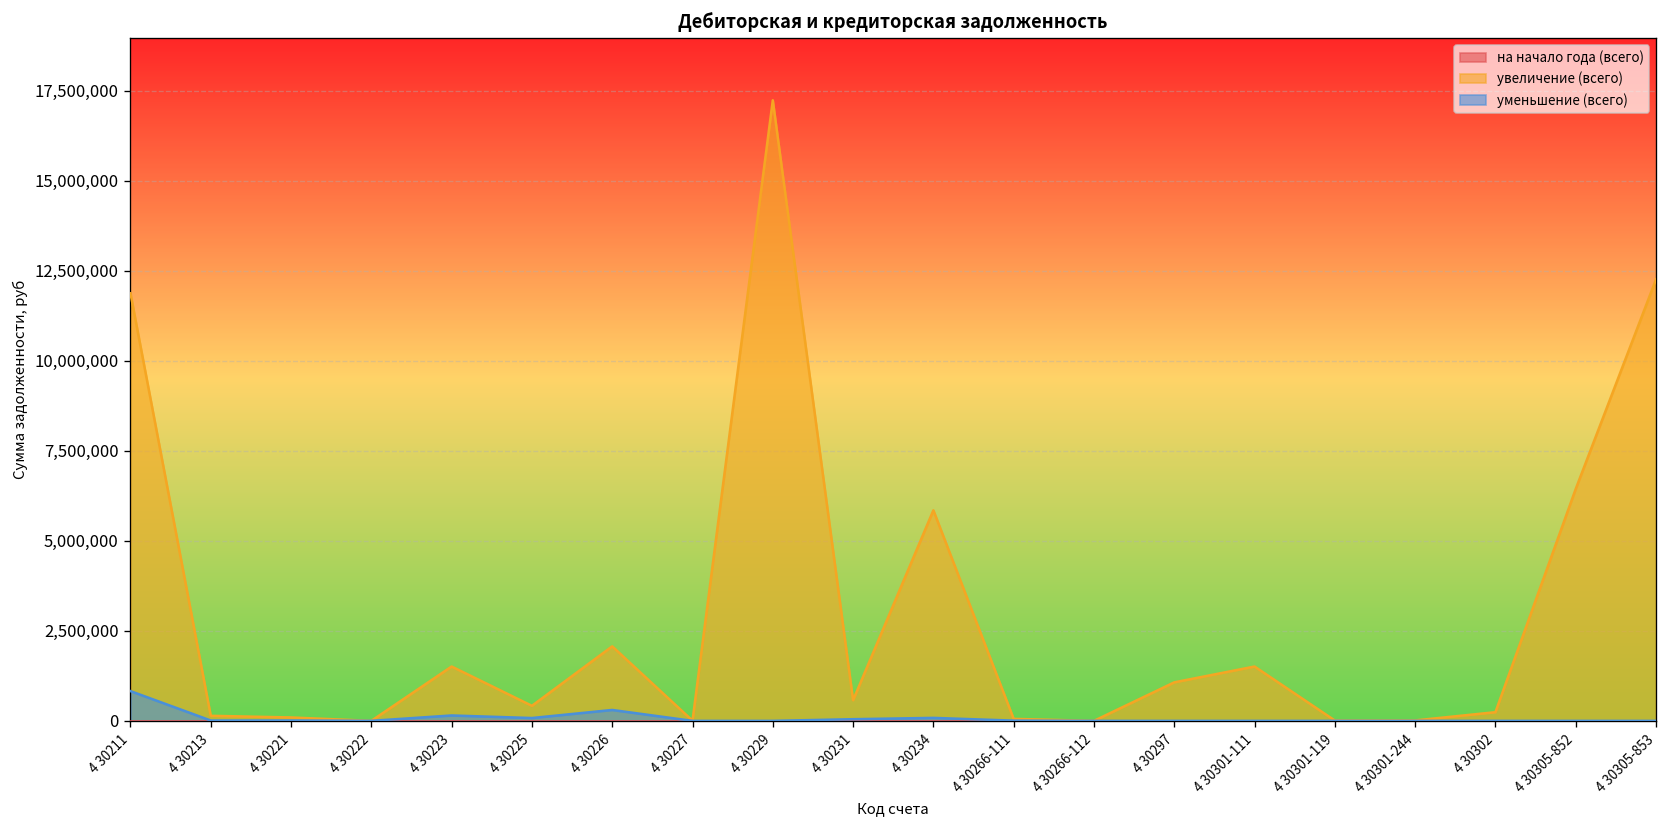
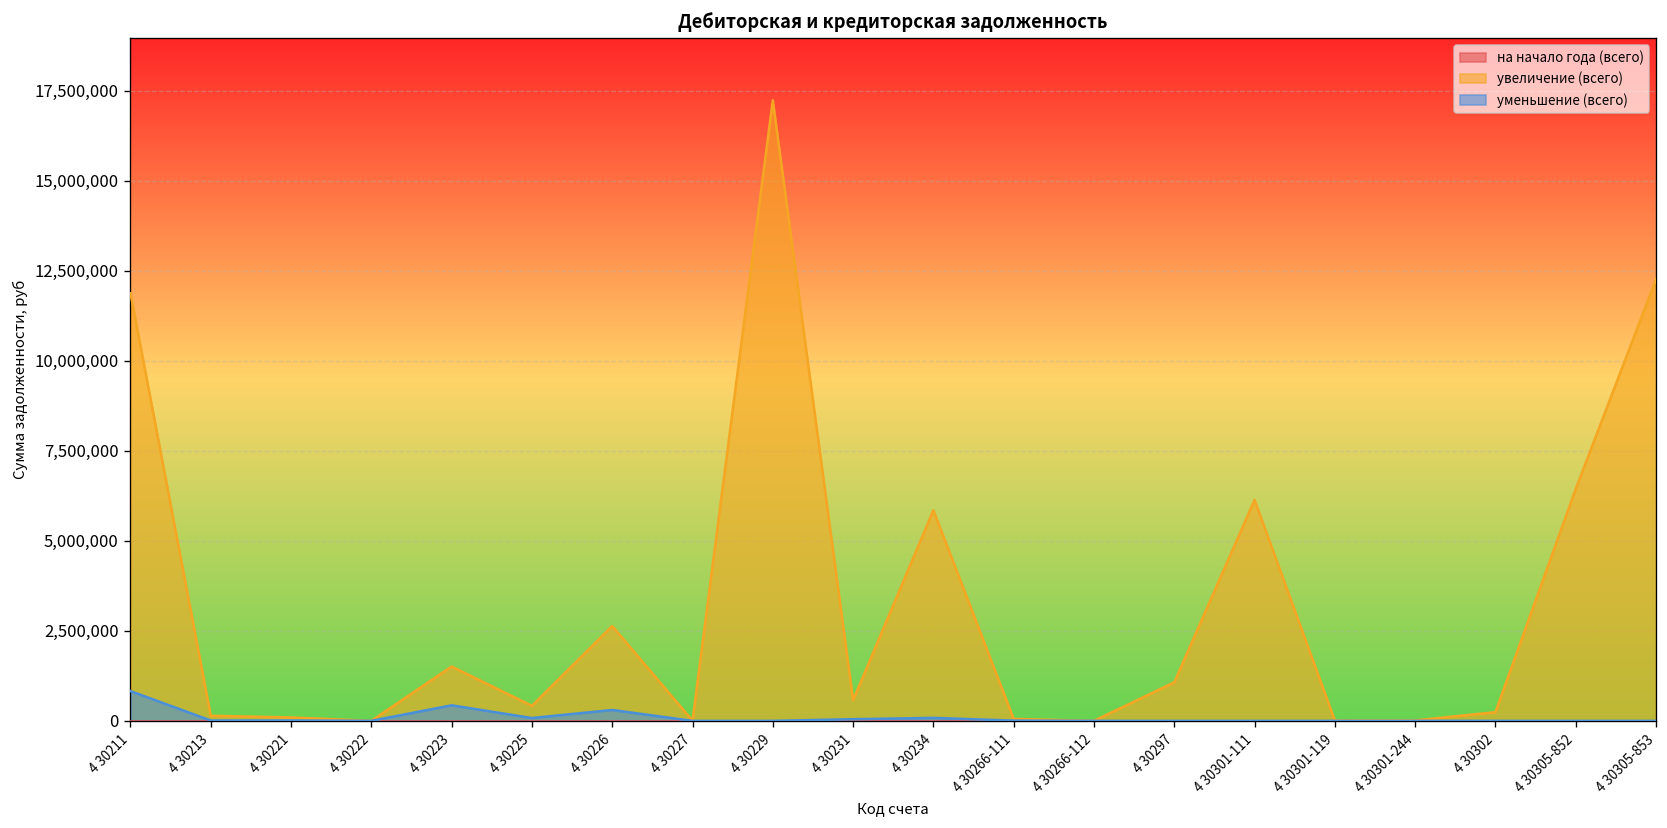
уменьшение (всего), 4 30223: 200,000 -> 400,000
увеличение (всего), 4 30226: 2,100,000 -> 2,600,000
увеличение (всего), 4 30301-111: 1,500,000 -> 6,100,000
